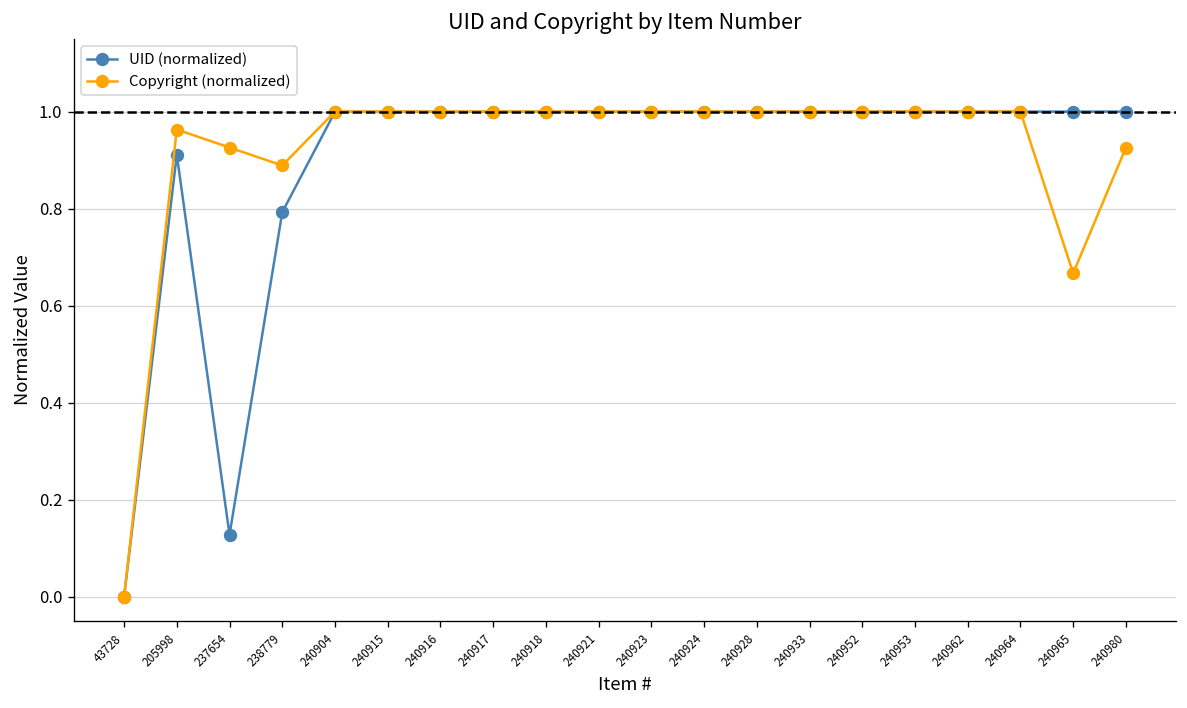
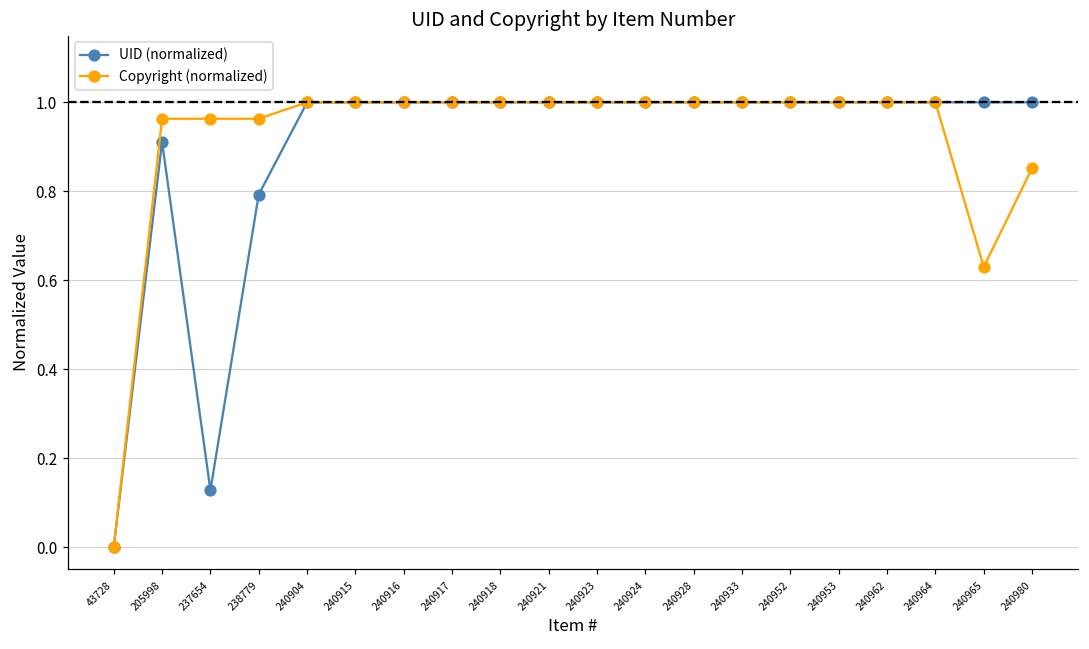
Copyright (normalized), 237654: 0.93 -> 0.96
Copyright (normalized), 238779: 0.89 -> 0.96
Copyright (normalized), 240965: 0.67 -> 0.63
Copyright (normalized), 240980: 0.93 -> 0.85
